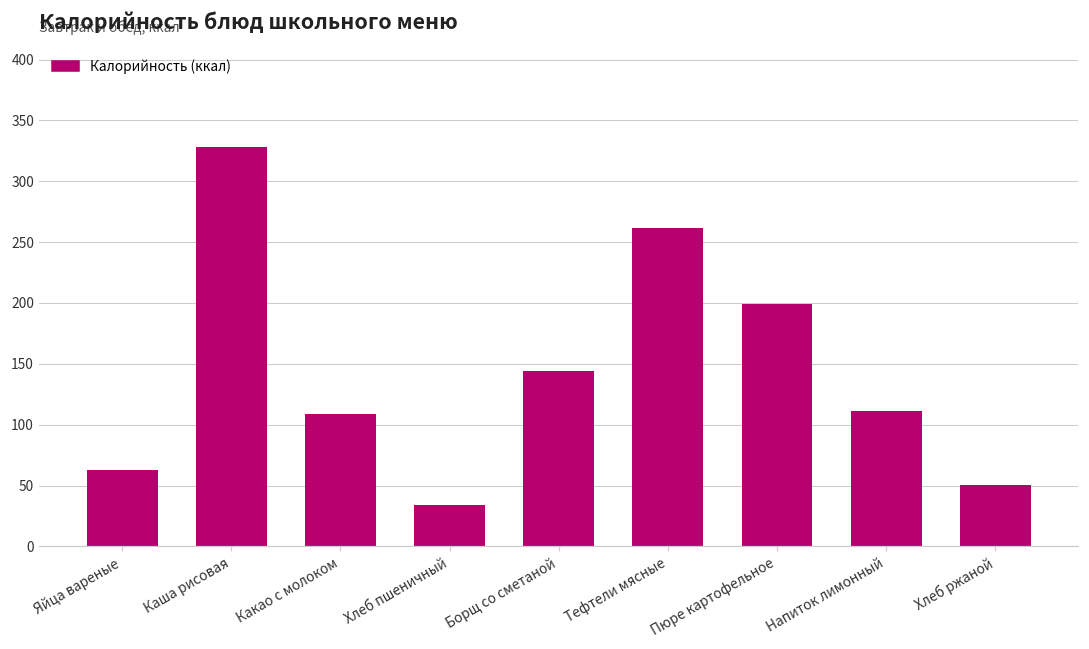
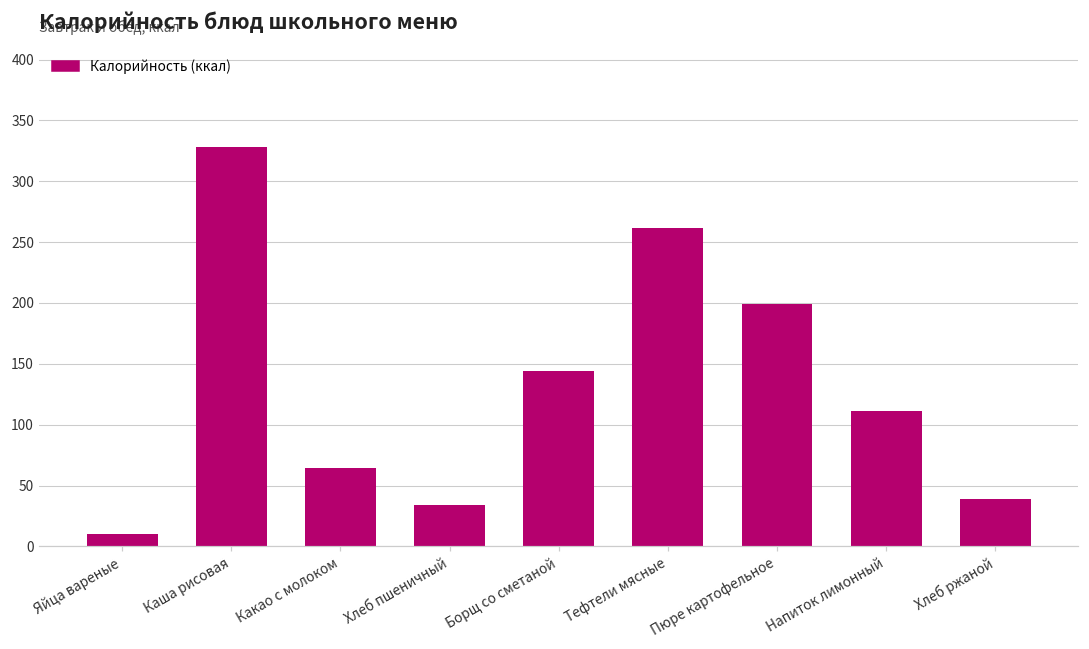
Яйца вареные: 63 -> 10
Какао с молоком: 109 -> 64
Хлеб ржаной: 51 -> 39
